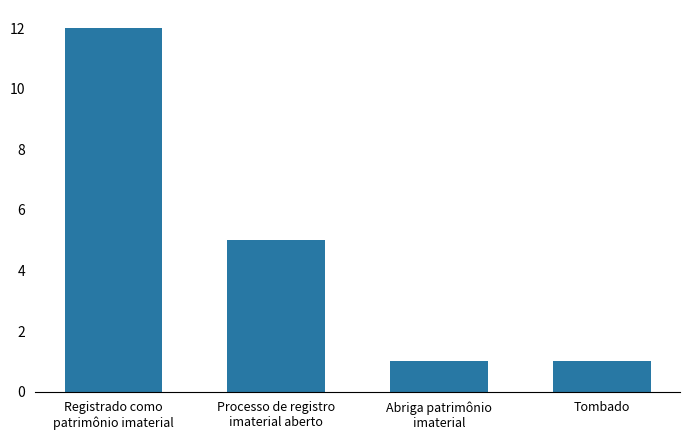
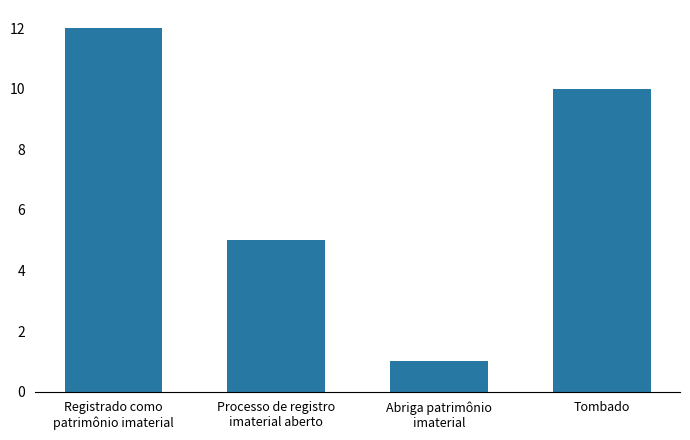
Tombado: 1 -> 10
